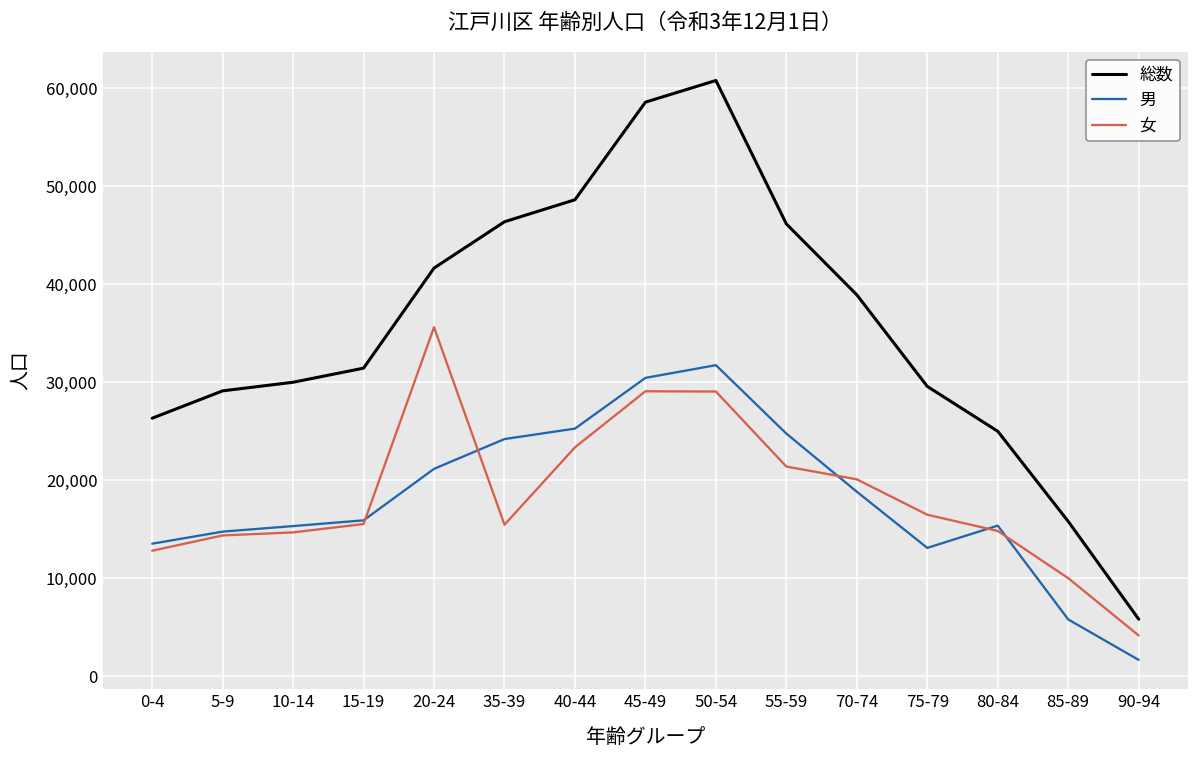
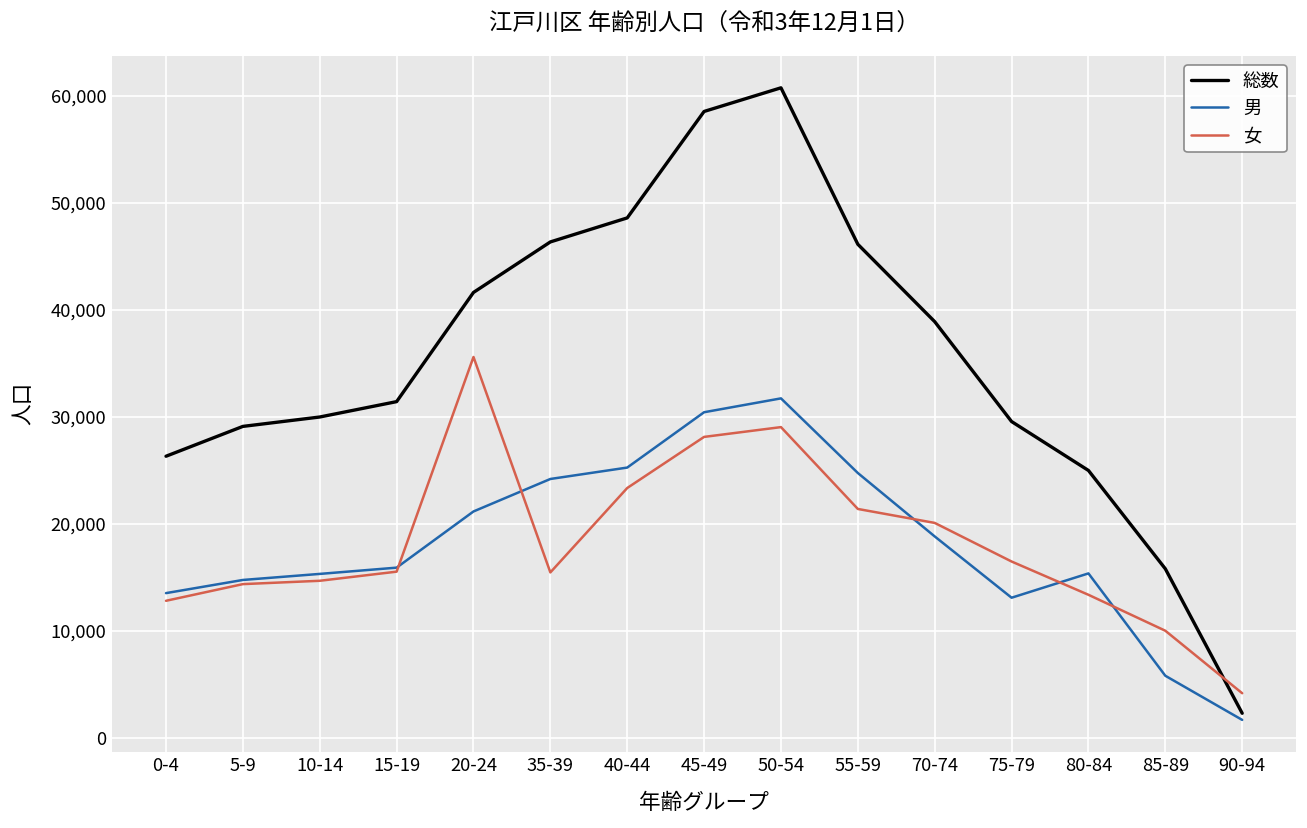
女, 45-49: 29,000 -> 28,000
女, 80-84: 15,000 -> 13,000
総数, 90-94: 6,000 -> 2,000
